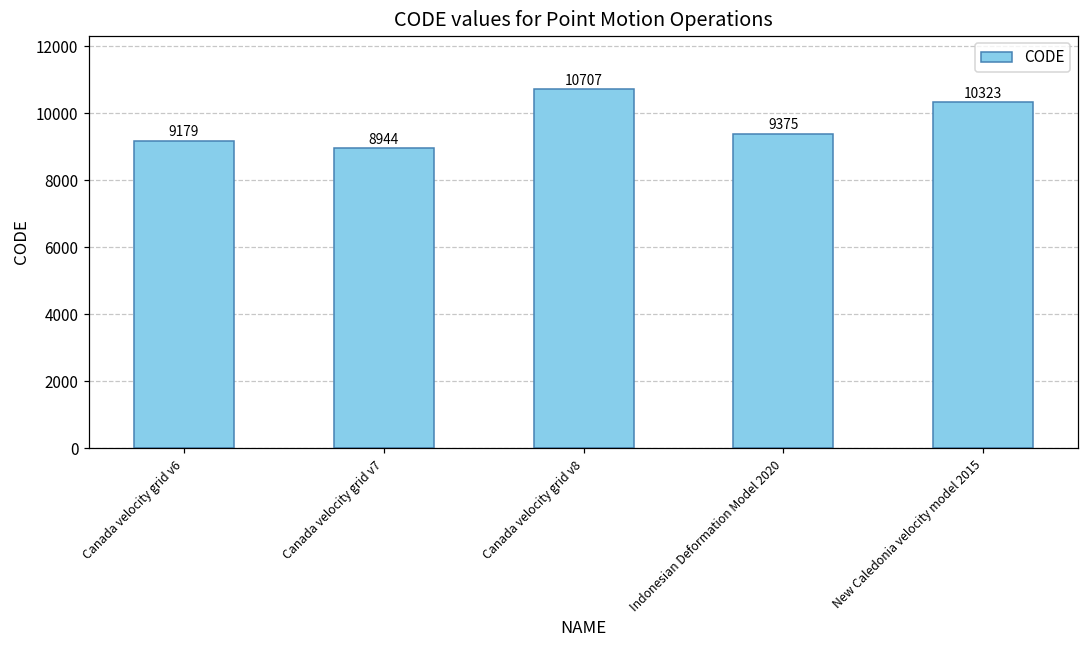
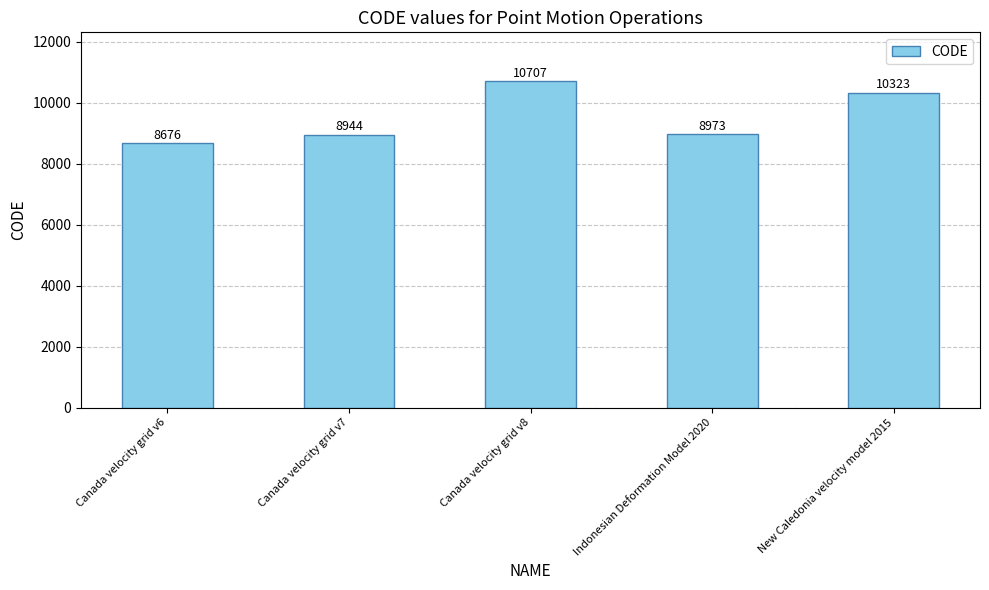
Canada velocity grid v6: 9179 -> 8676
Indonesian Deformation Model 2020: 9375 -> 8973
